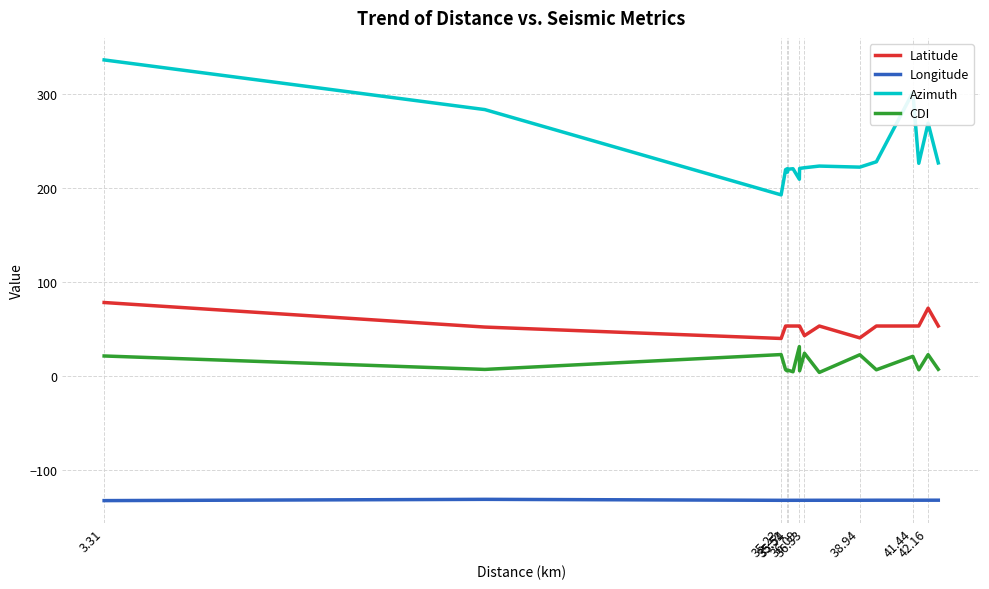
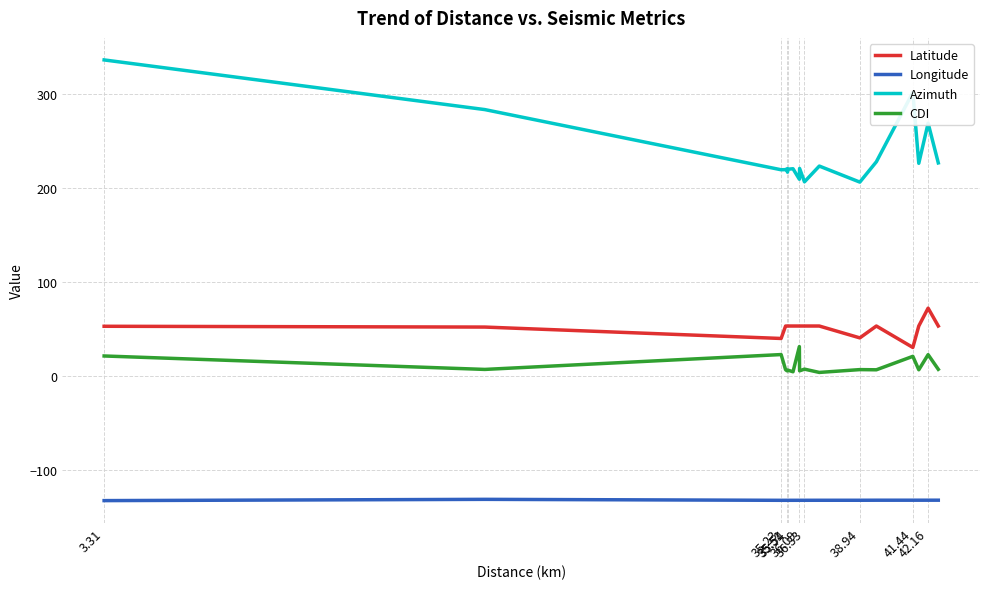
Latitude, 3.31: 80 -> 50
Azimuth, 35.23: 190 -> 220
Latitude, 36.33: 40 -> 50
Azimuth, 36.33: 220 -> 210
CDI, 36.33: 20 -> 10
Azimuth, 38.94: 220 -> 210
CDI, 38.94: 20 -> 10
Latitude, 41.44: 50 -> 30
